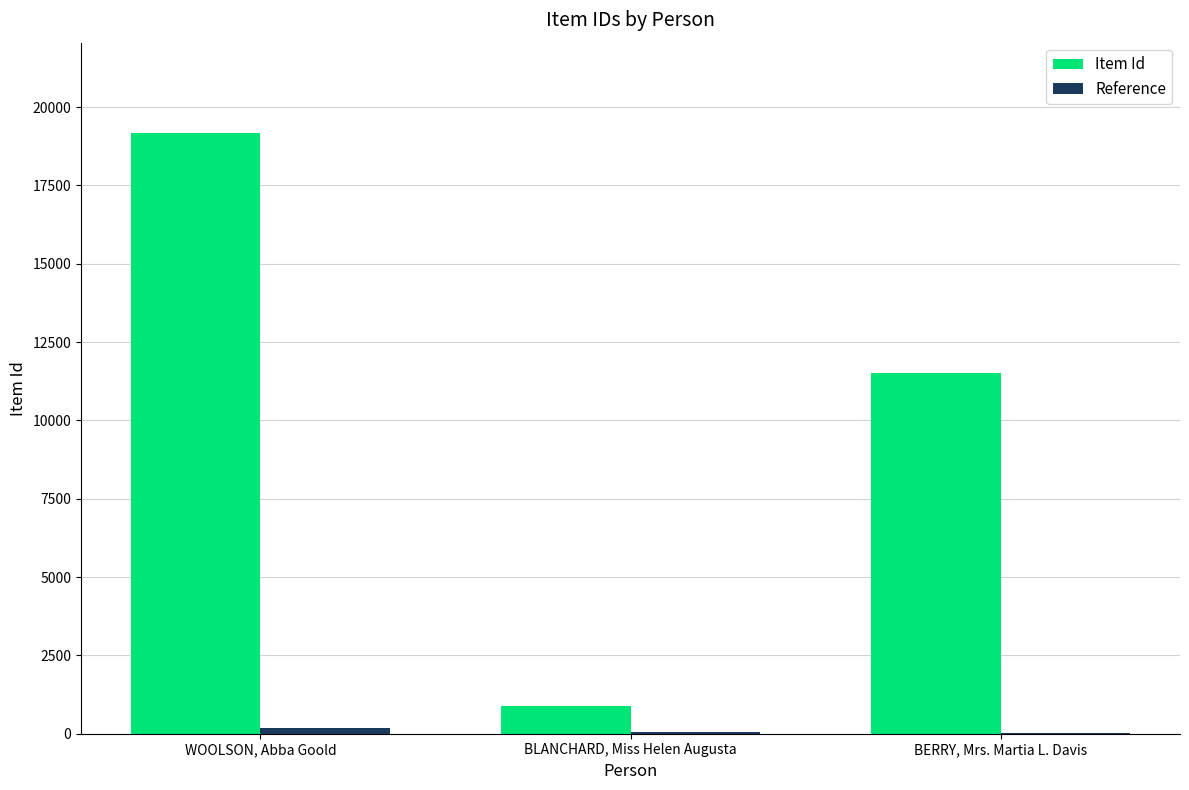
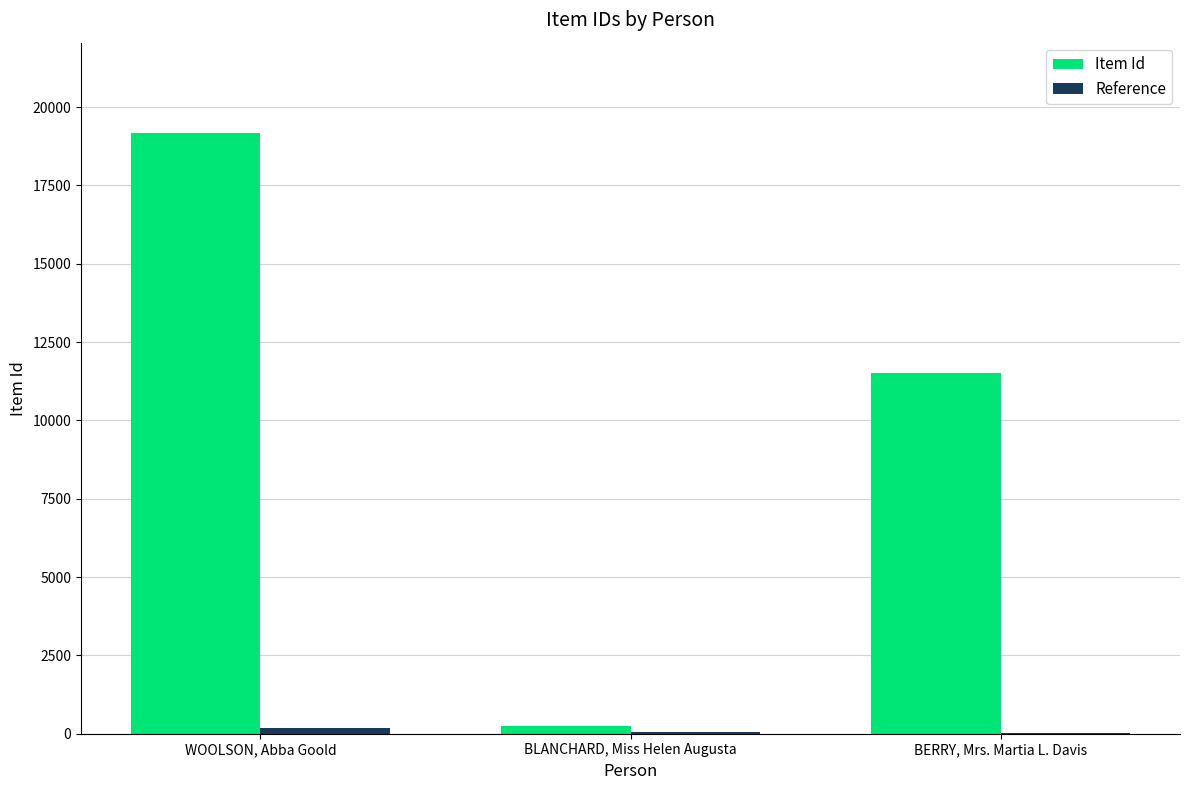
Item Id, BLANCHARD, Miss Helen Augusta: 900 -> 200
